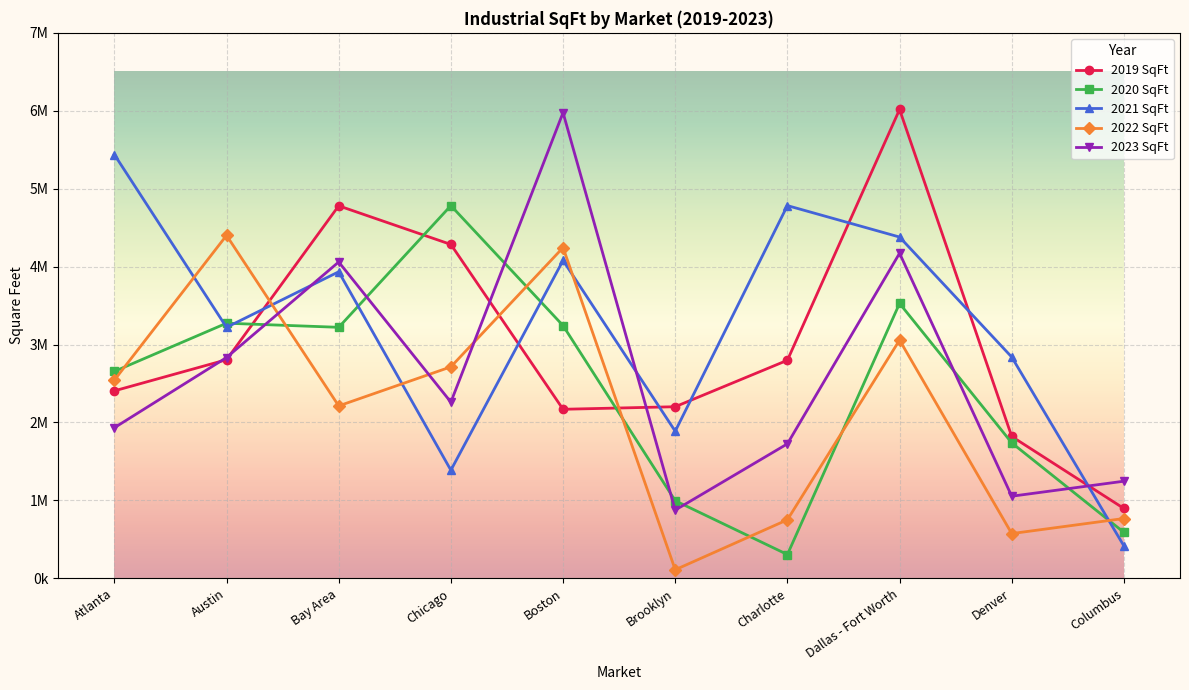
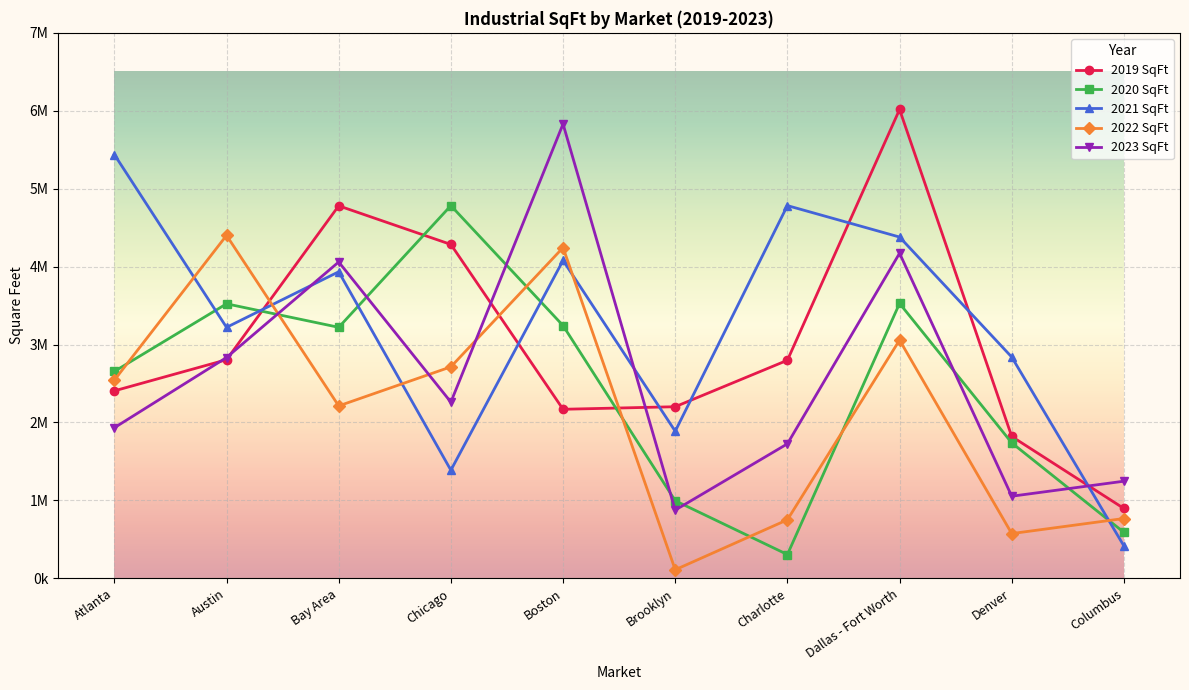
2020 SqFt, Austin: 3300000 -> 3500000
2023 SqFt, Boston: 6000000 -> 5800000
